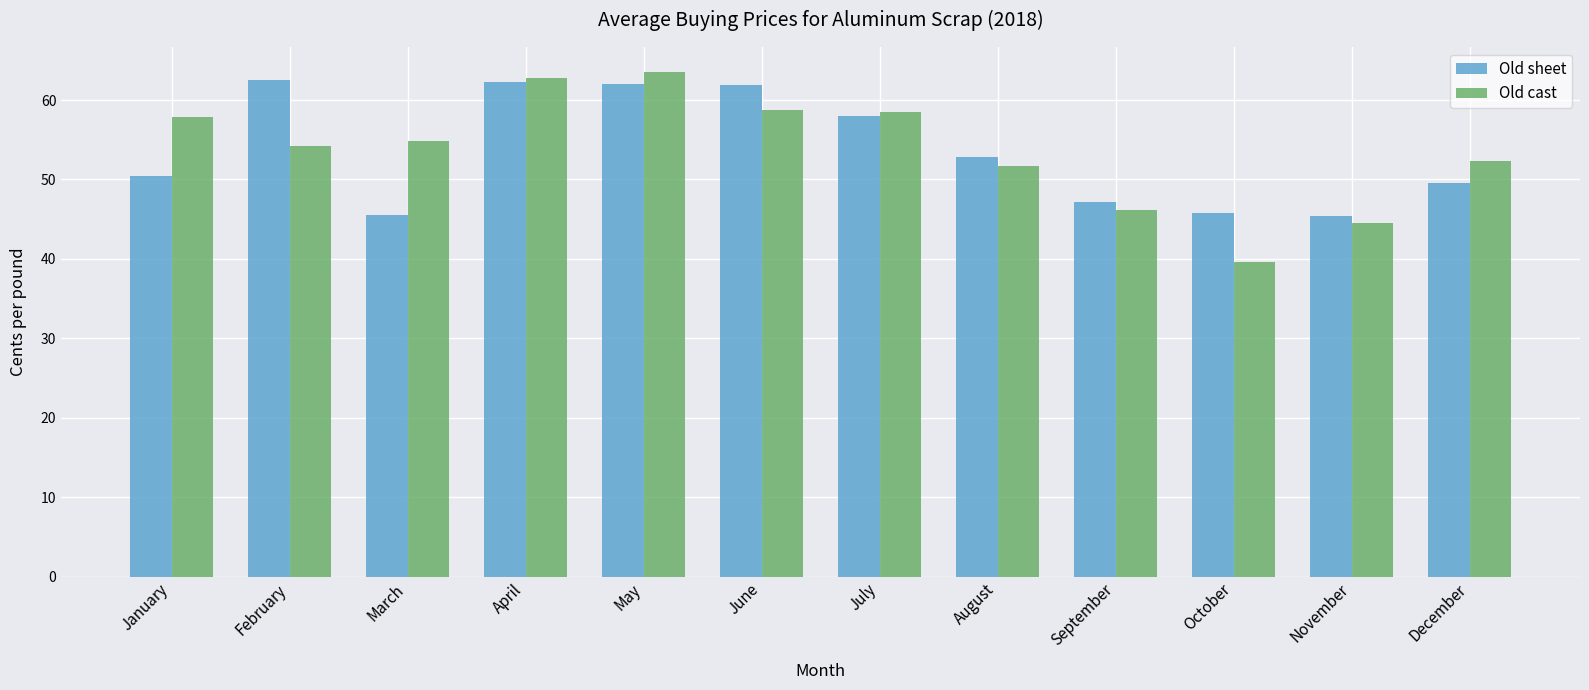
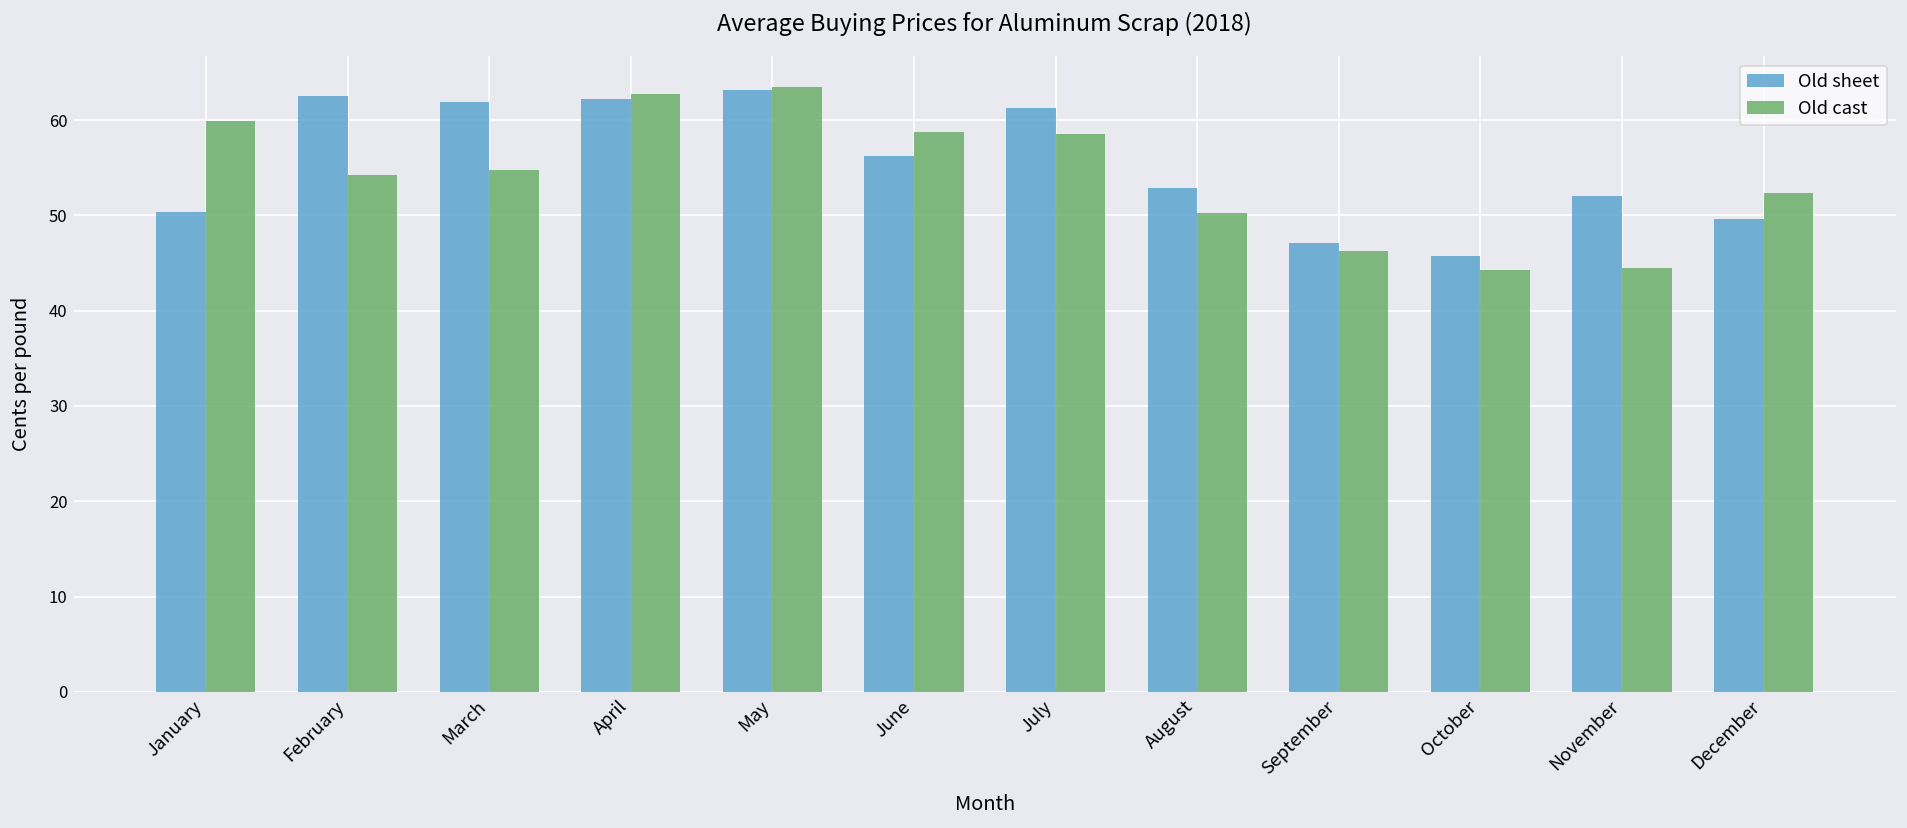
Old cast, January: 58 -> 60
Old sheet, March: 46 -> 62
Old sheet, May: 62 -> 63
Old sheet, June: 62 -> 56
Old sheet, July: 58 -> 61
Old cast, August: 52 -> 50
Old cast, October: 40 -> 44
Old sheet, November: 45 -> 52
